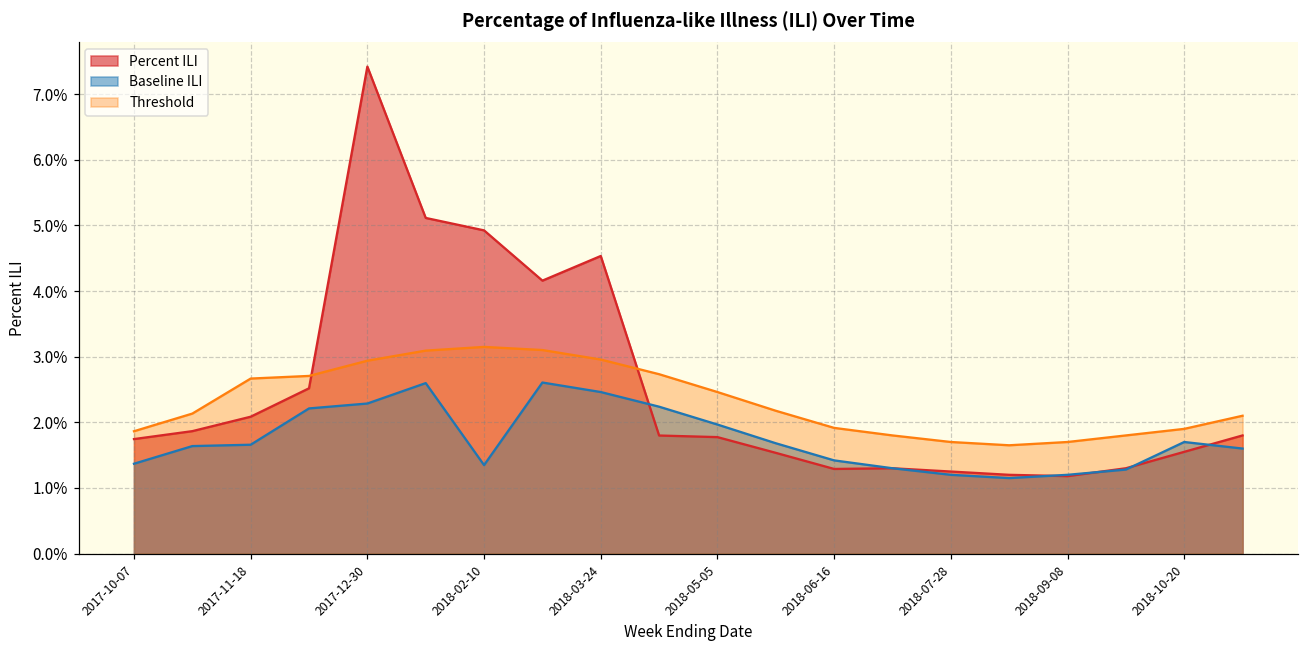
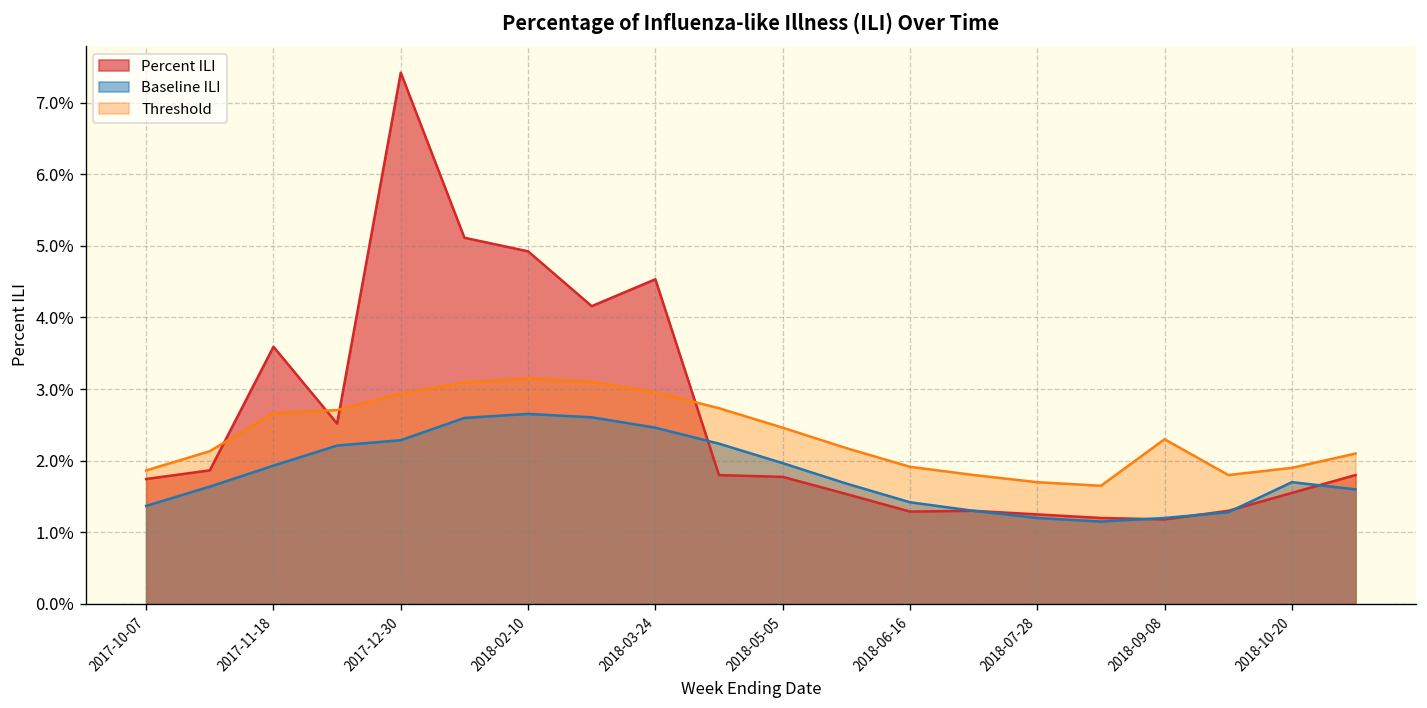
Percent ILI, 2017-11-18: 2.1% -> 3.6%
Baseline ILI, 2017-11-18: 1.7% -> 1.9%
Baseline ILI, 2018-02-10: 1.3% -> 2.7%
Threshold, 2018-09-08: 1.7% -> 2.3%
